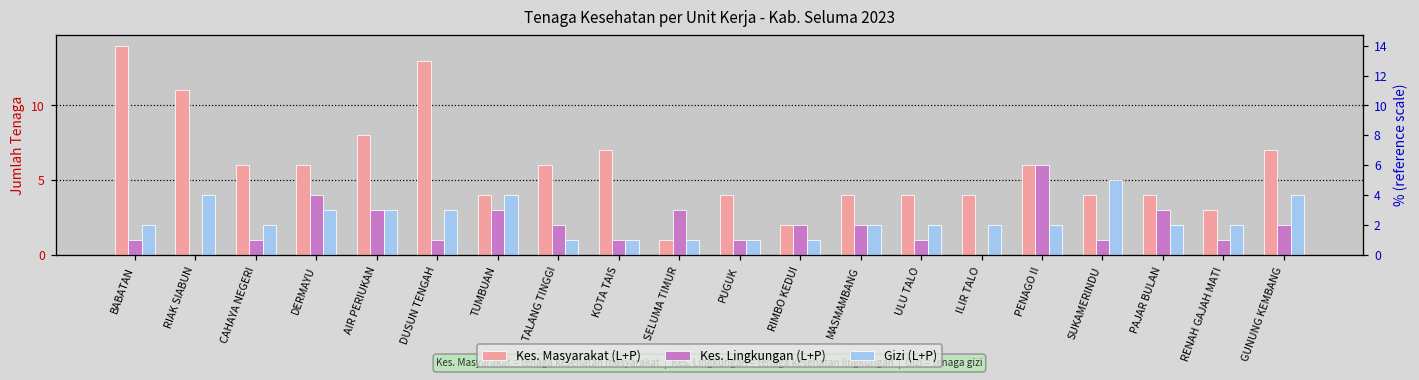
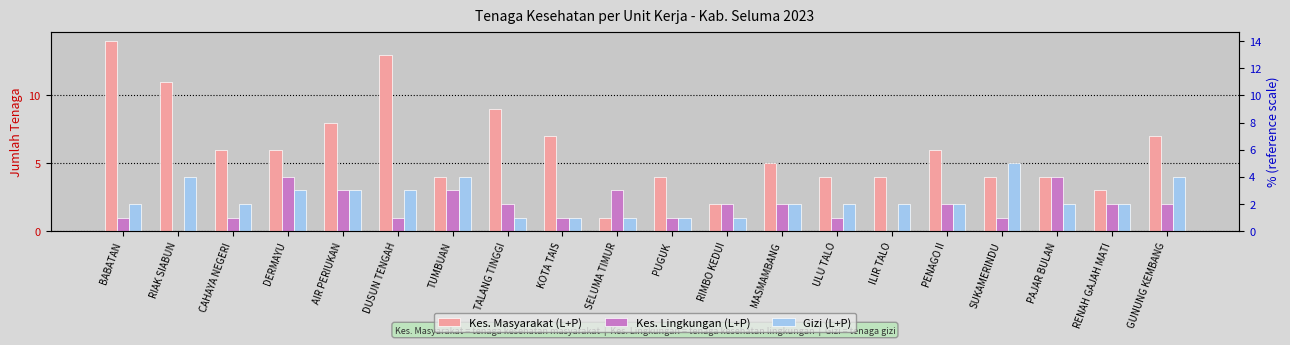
Kes. Masyarakat (L+P), TALANG TINGGI: 6 -> 9
Kes. Masyarakat (L+P), MASMAMBANG: 4 -> 5
Kes. Lingkungan (L+P), PENAGO II: 6 -> 2
Kes. Lingkungan (L+P), PAJAR BULAN: 3 -> 4
Kes. Lingkungan (L+P), RENAH GAJAH MATI: 1 -> 2
